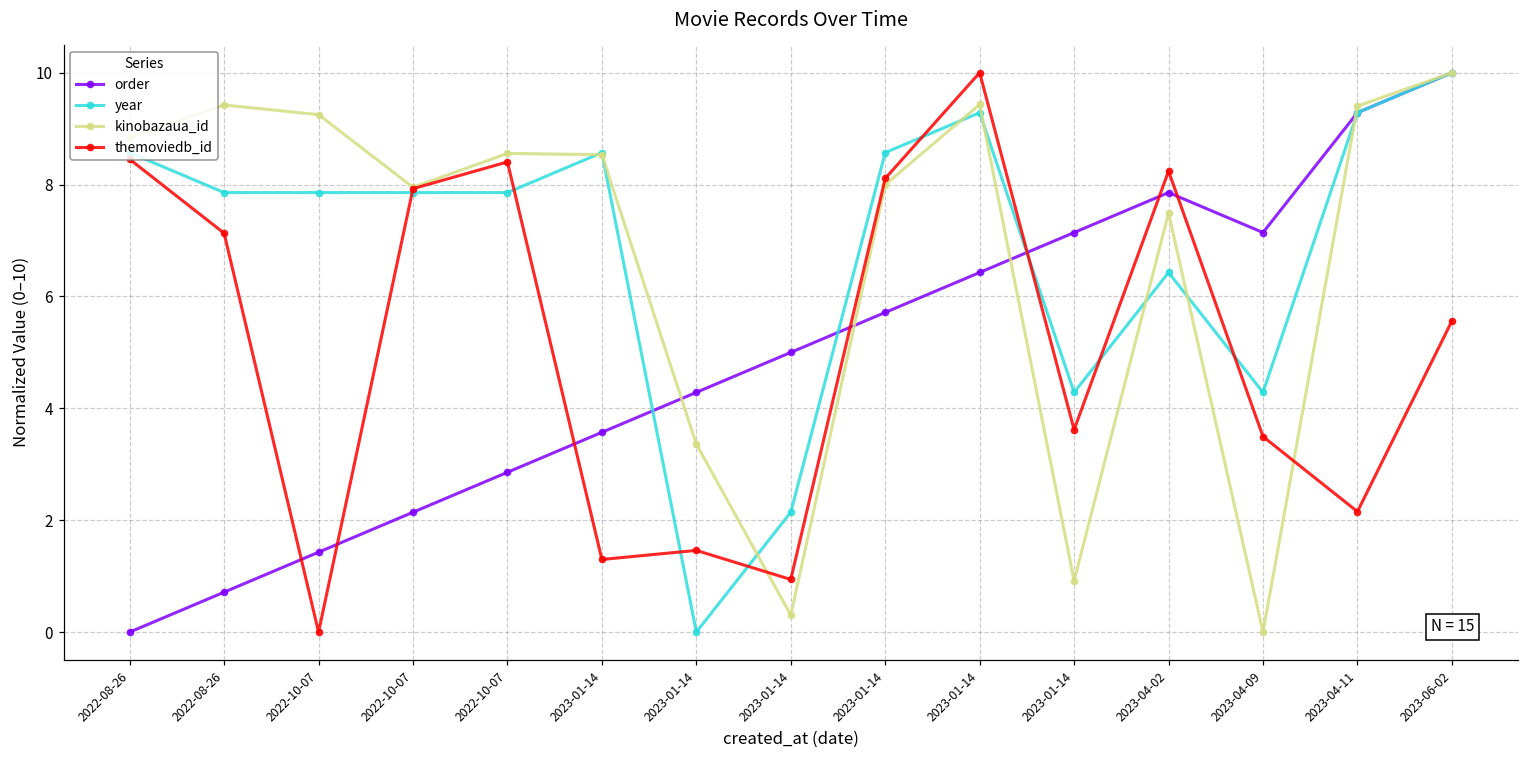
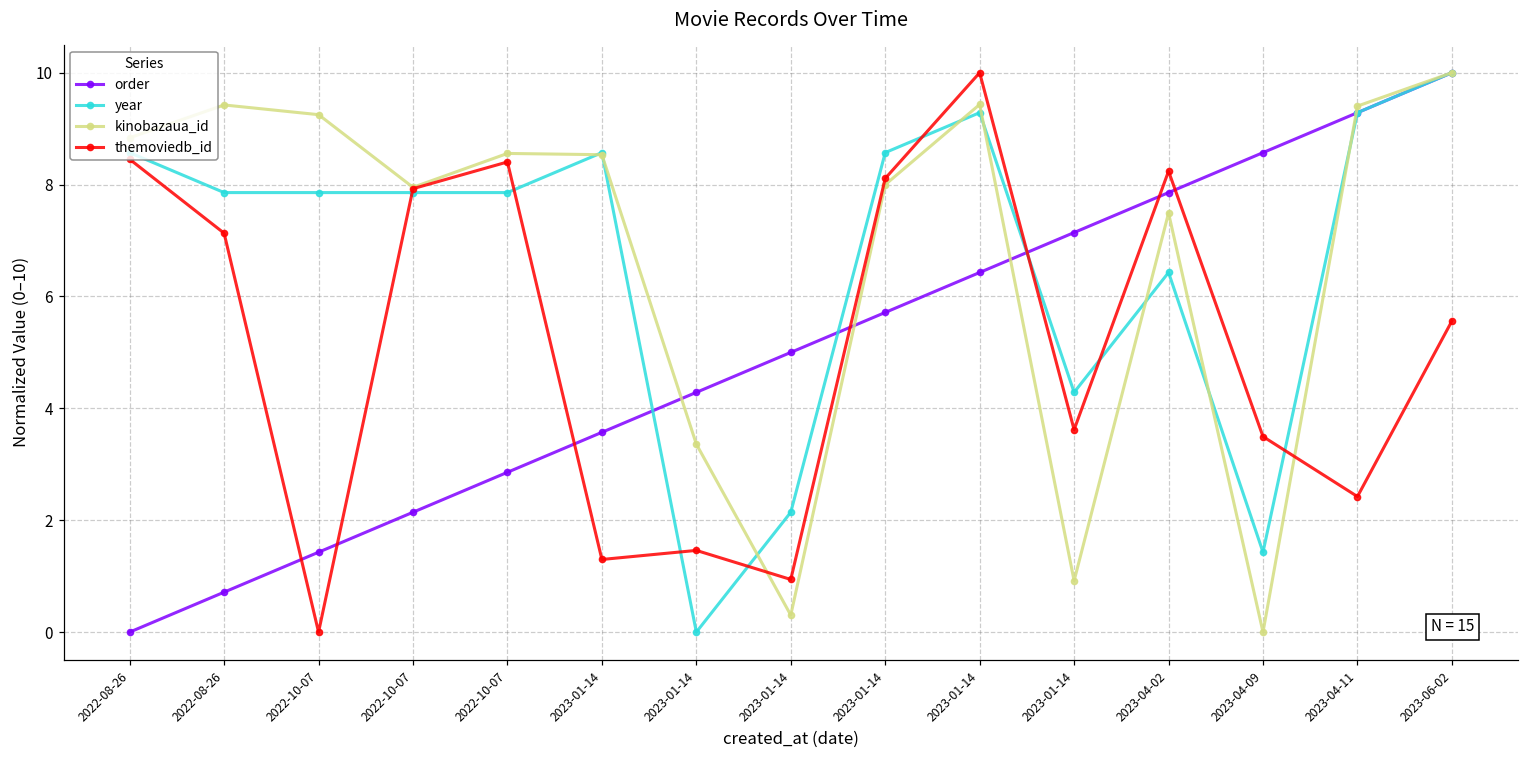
order, 2023-04-09: 7.1 -> 8.6
year, 2023-04-09: 4.3 -> 1.4
themoviedb_id, 2023-04-11: 2.2 -> 2.4
